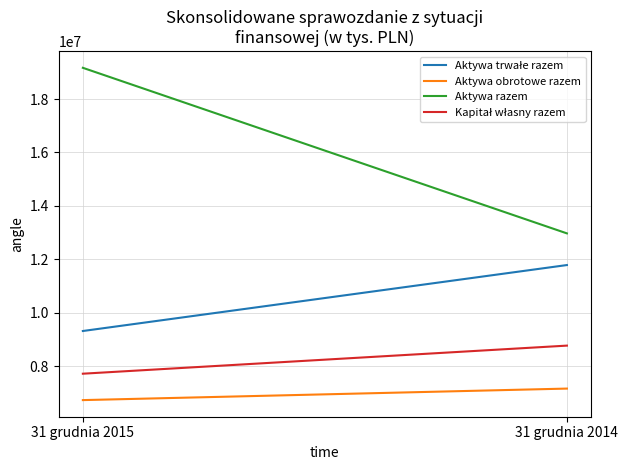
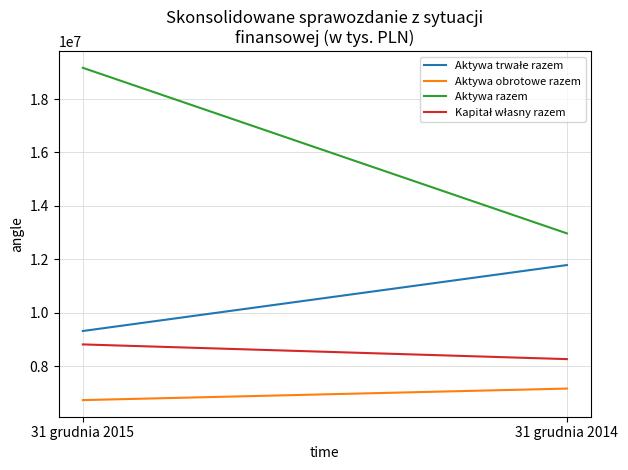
Kapitał własny razem, 31 grudnia 2015: 7700000 -> 8800000
Kapitał własny razem, 31 grudnia 2014: 8800000 -> 8300000
